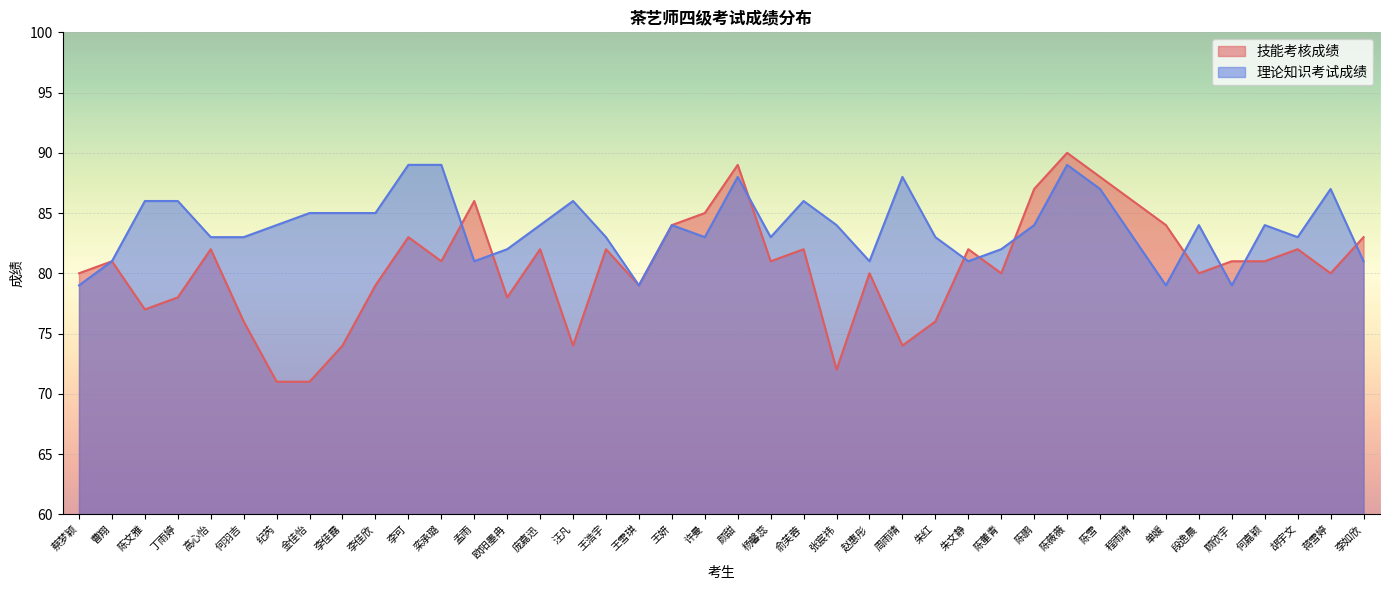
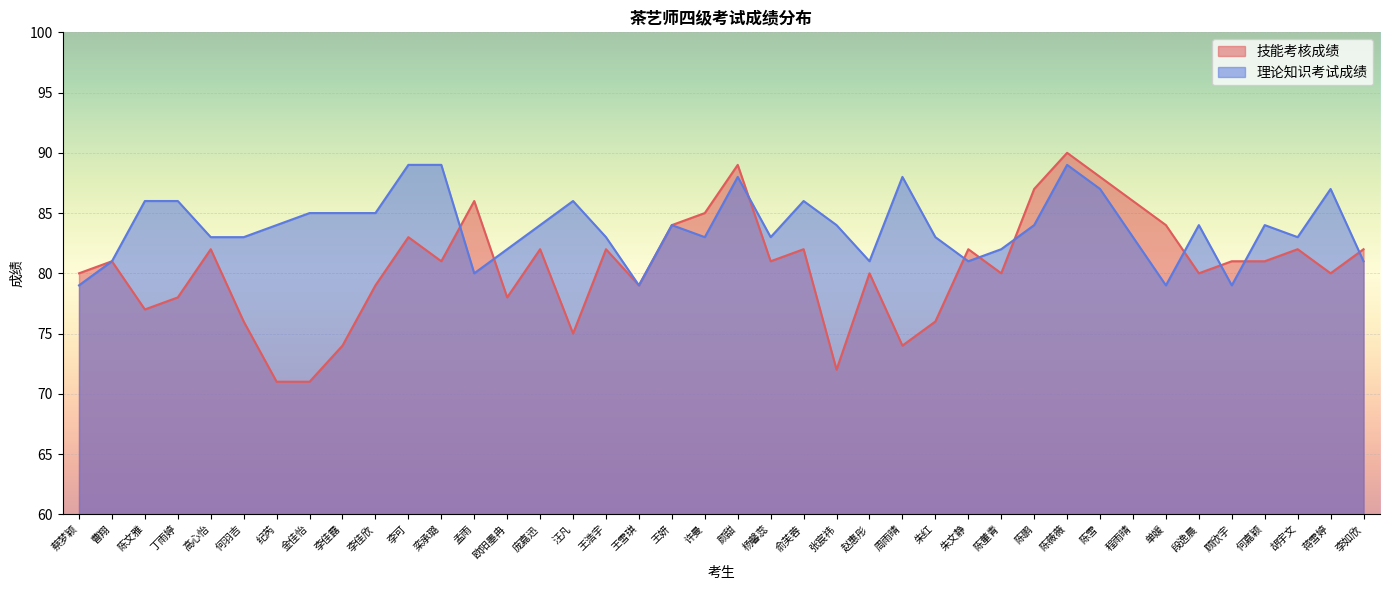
理论知识考试成绩, 孟雨: 81 -> 80
技能考核成绩, 汪凡: 74 -> 75
技能考核成绩, 李如欣: 83 -> 82
